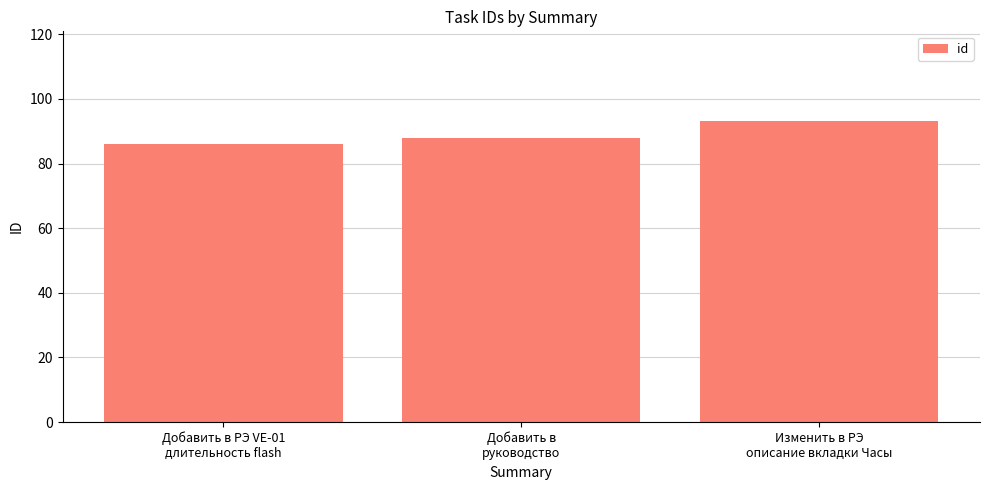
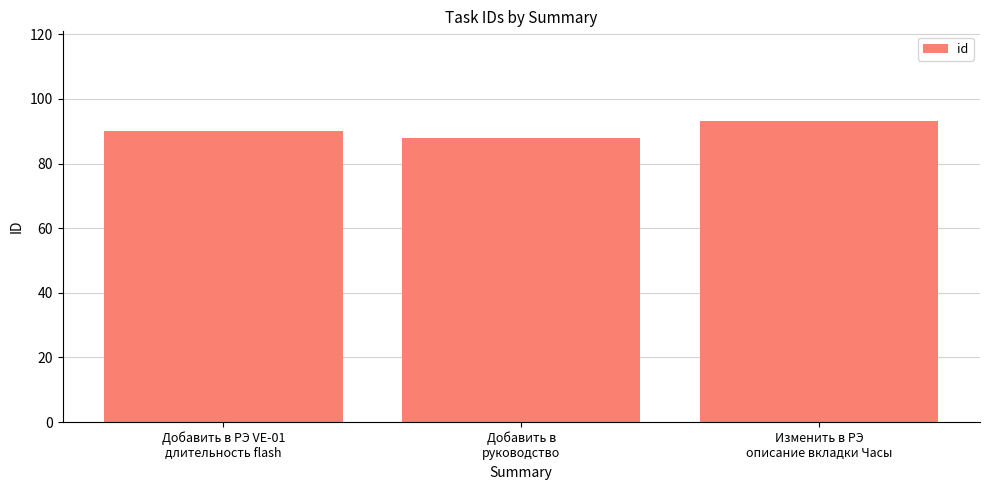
Добавить в РЭ VE-01 длительность flash: 86 -> 90
